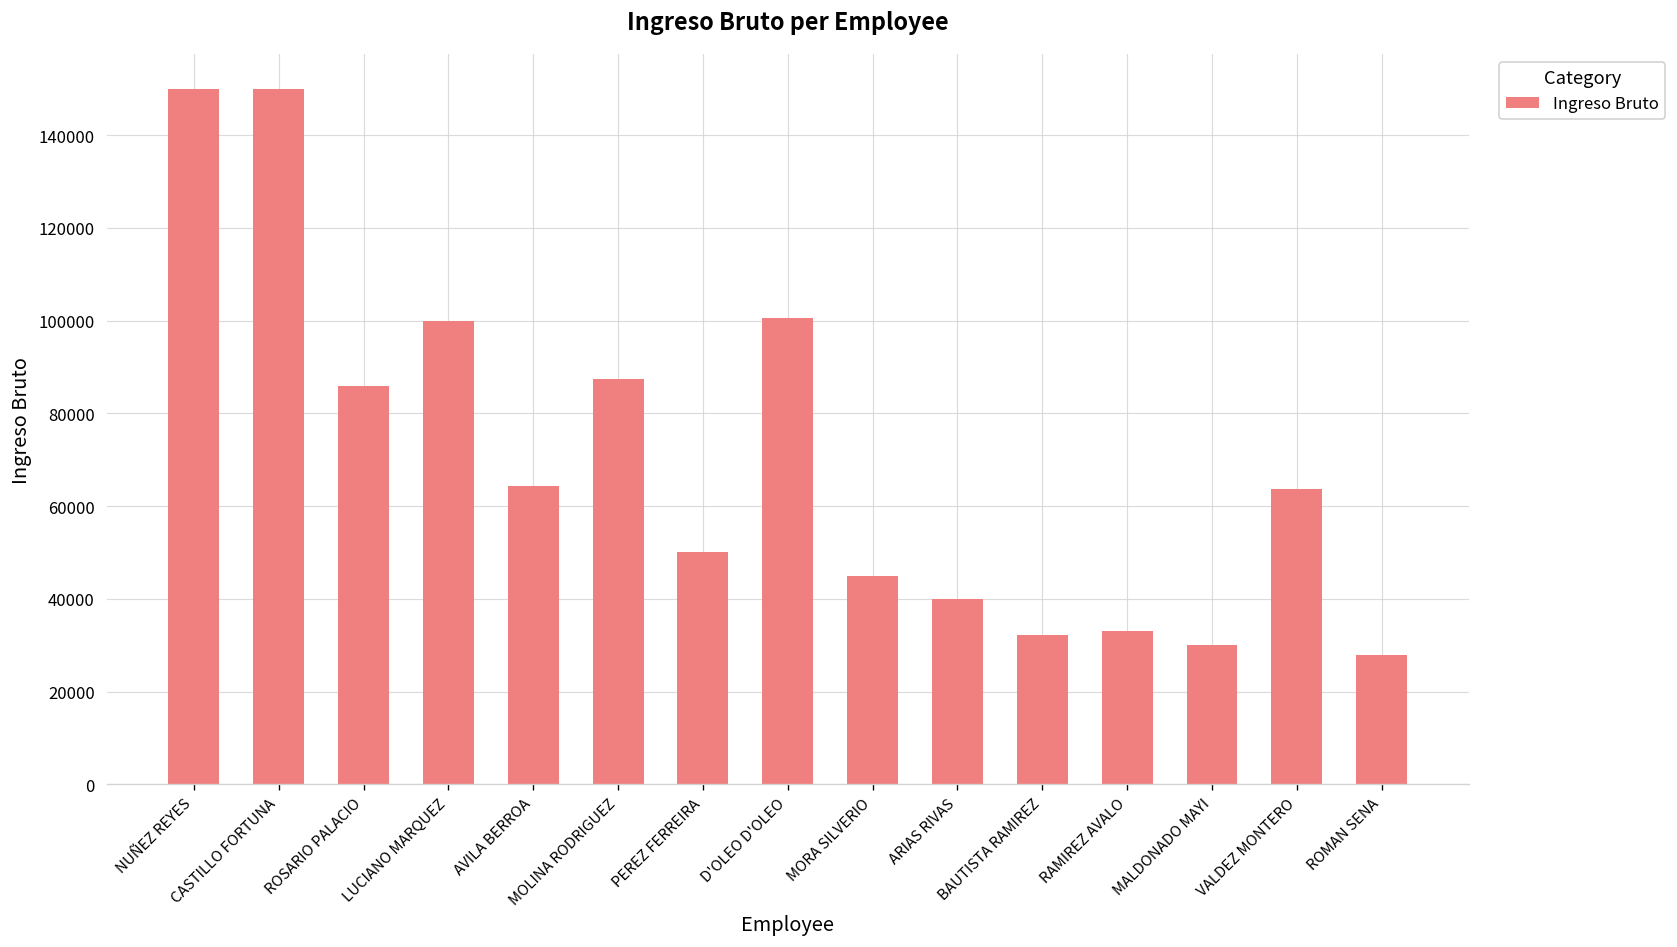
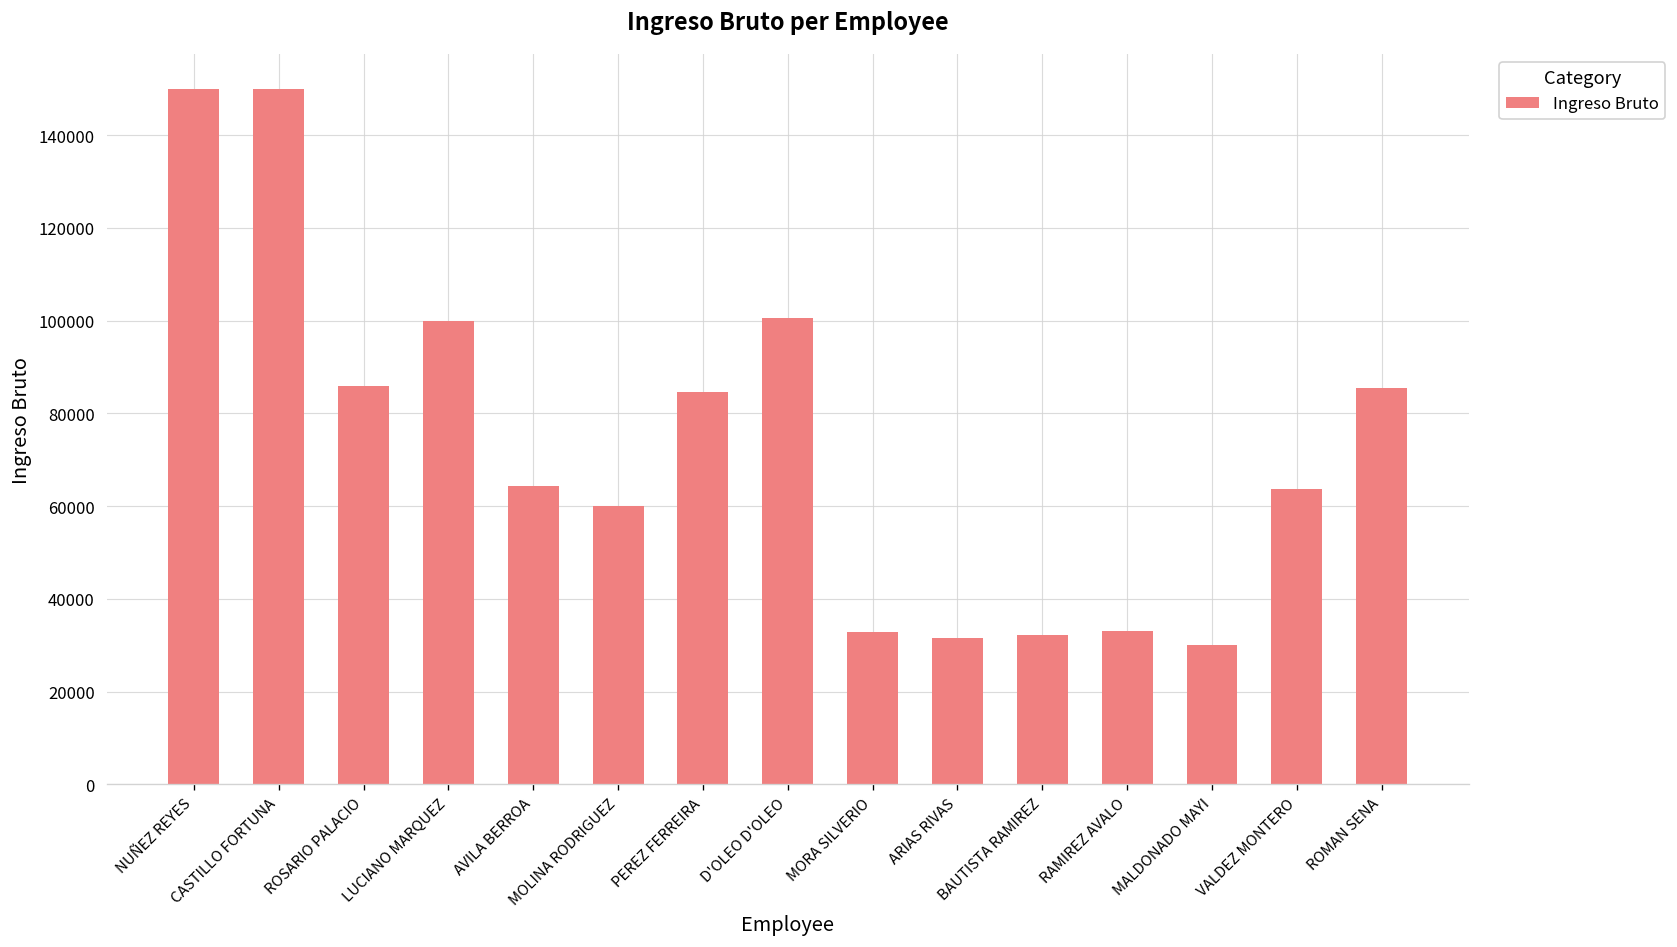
MOLINA RODRIGUEZ: 87000 -> 60000
PEREZ FERREIRA: 50000 -> 84000
MORA SILVERIO: 45000 -> 33000
ARIAS RIVAS: 40000 -> 32000
ROMAN SENA: 28000 -> 85000
